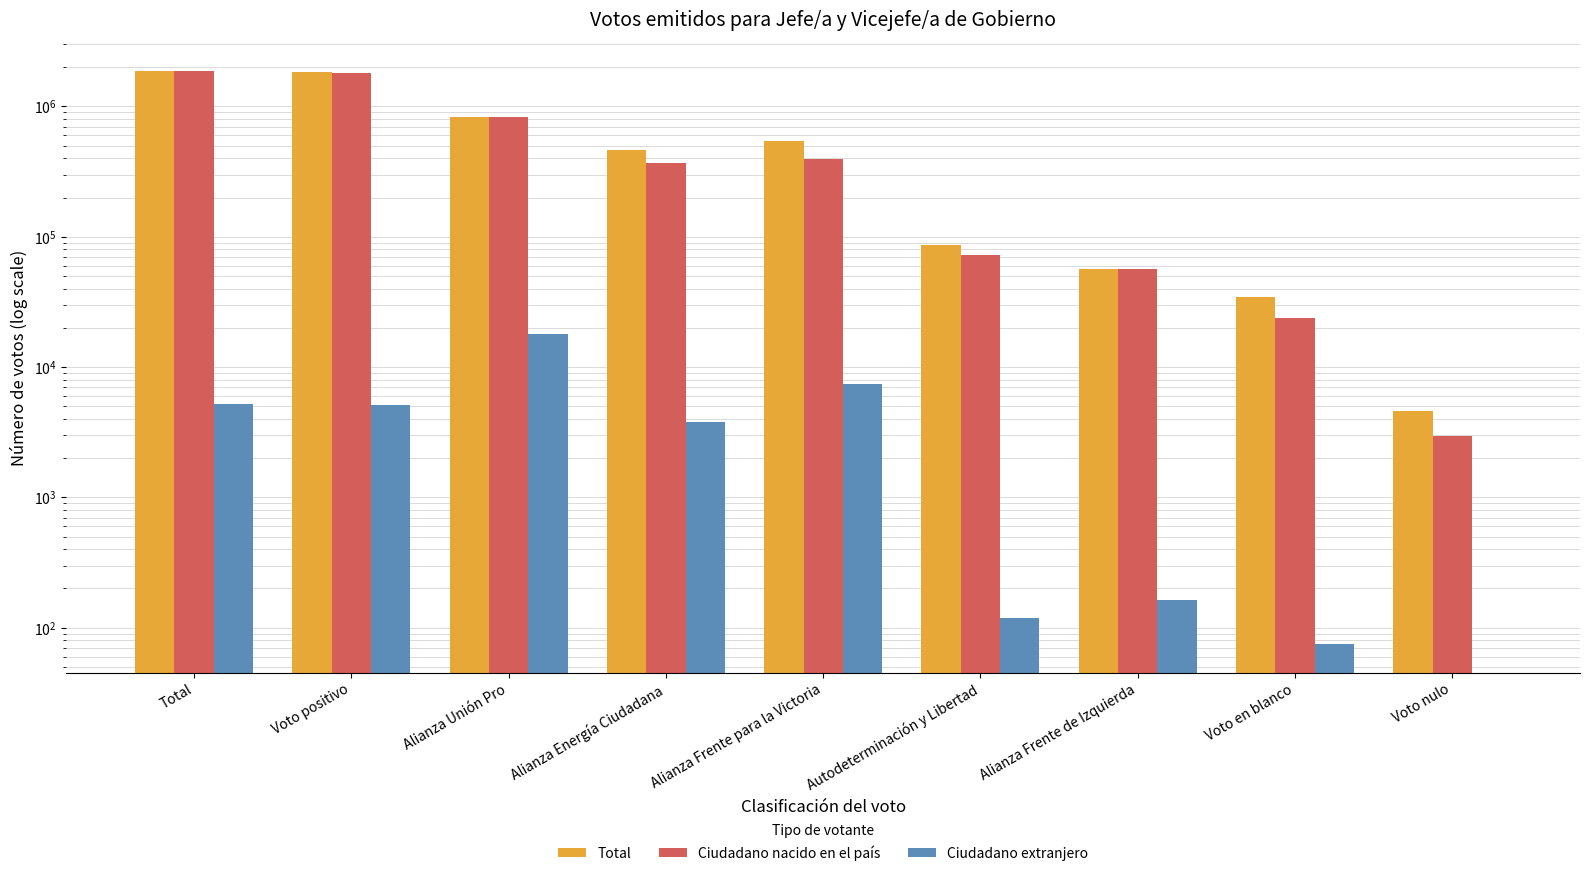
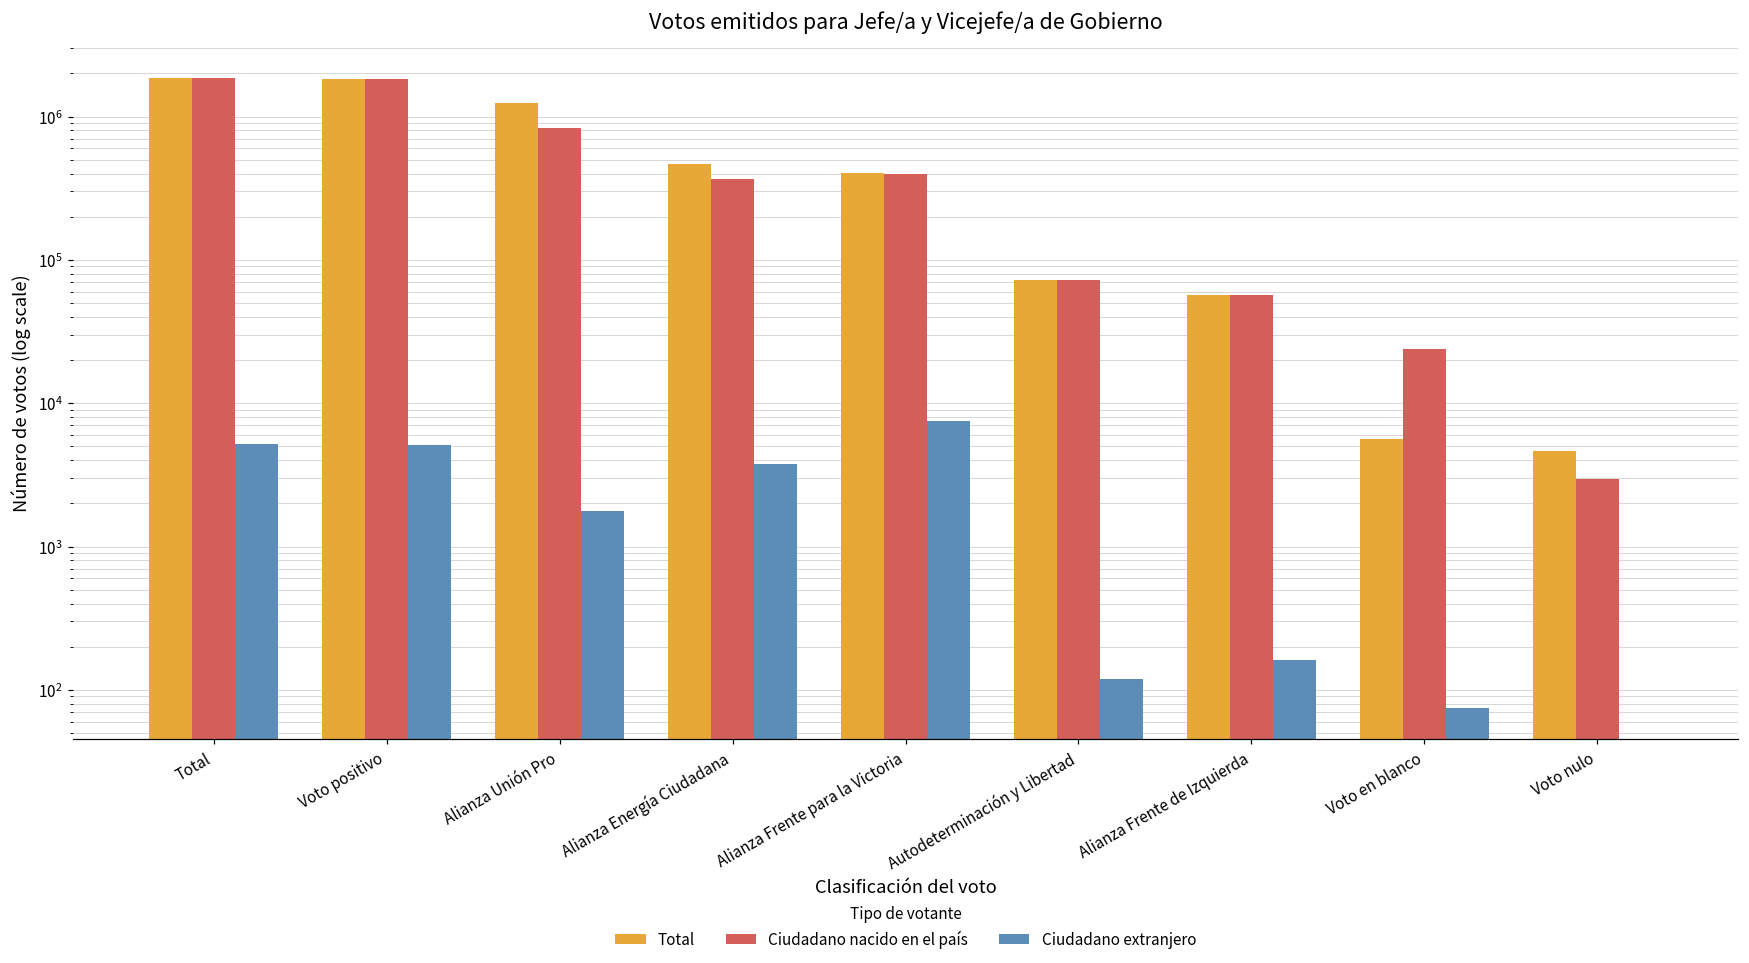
Total, Alianza Unión Pro: 800000 -> 1200000
Ciudadano extranjero, Alianza Unión Pro: 18000 -> 1800
Total, Alianza Frente para la Victoria: 540000 -> 400000
Total, Autodeterminación y Libertad: 90000 -> 70000
Total, Voto en blanco: 35000 -> 5600
